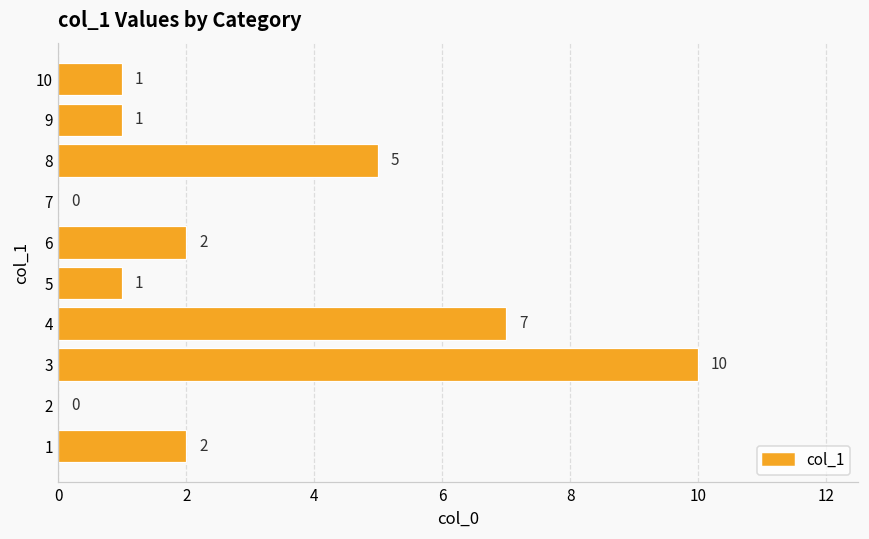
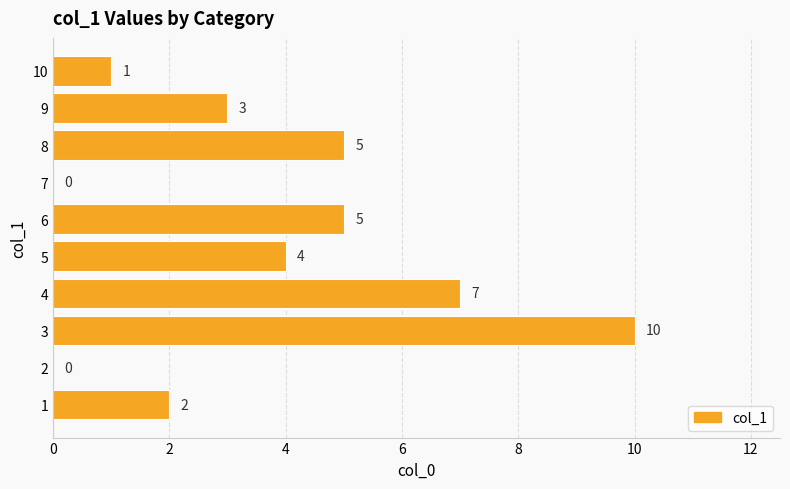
9: 1 -> 3
6: 2 -> 5
5: 1 -> 4
